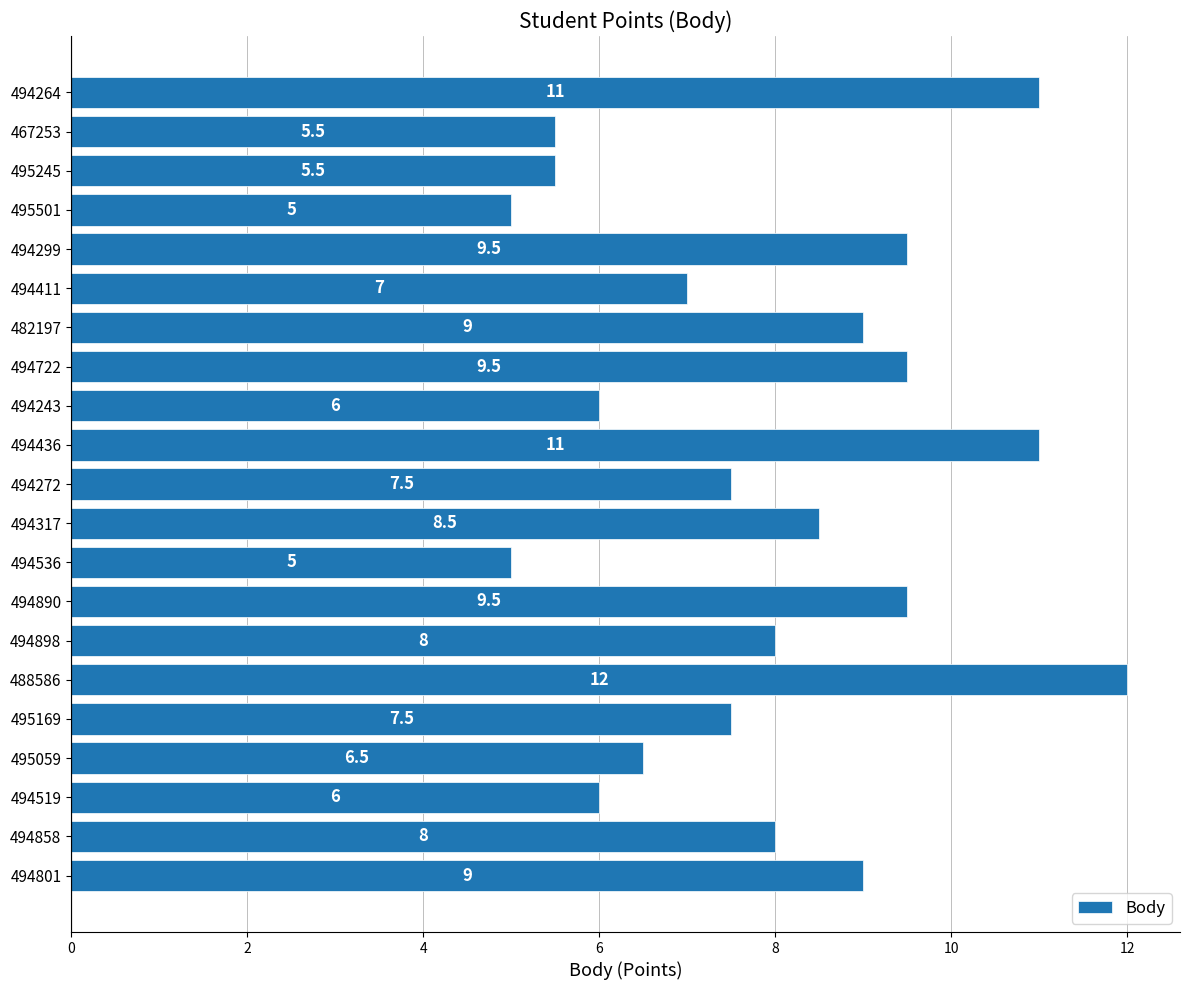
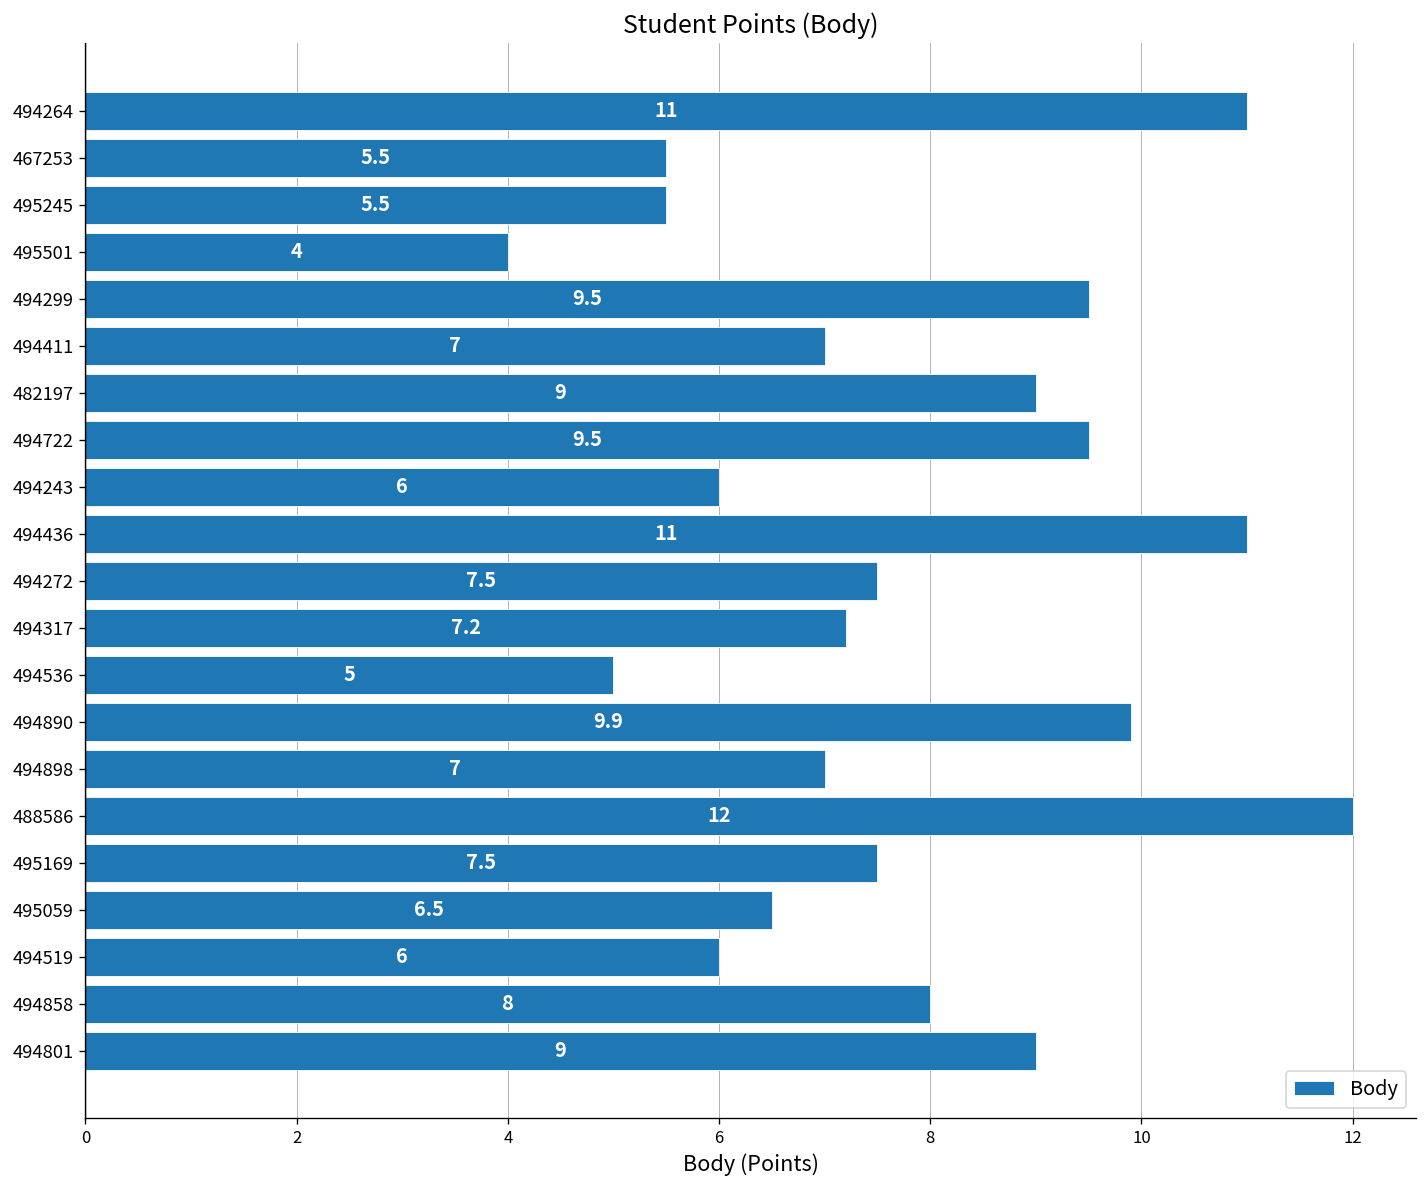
495501: 5 -> 4
494317: 8.5 -> 7.2
494890: 9.5 -> 9.9
494898: 8 -> 7
